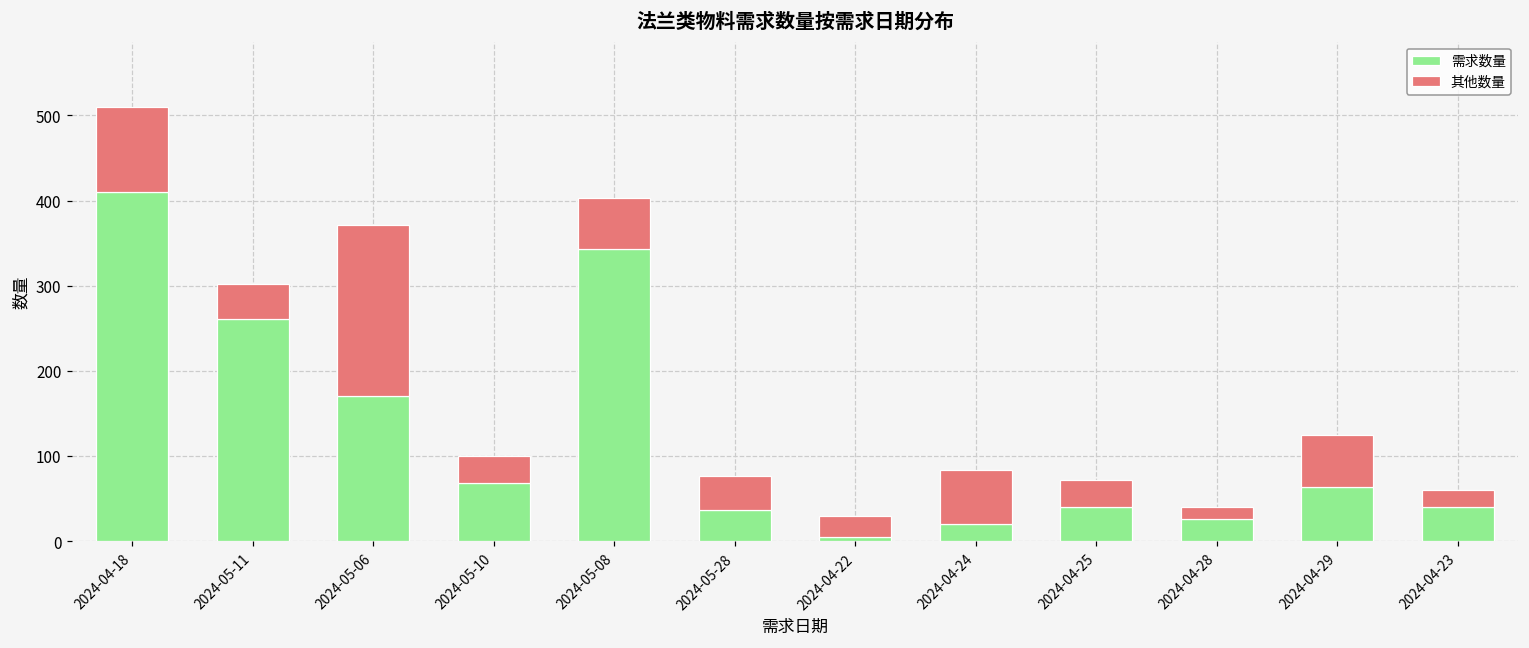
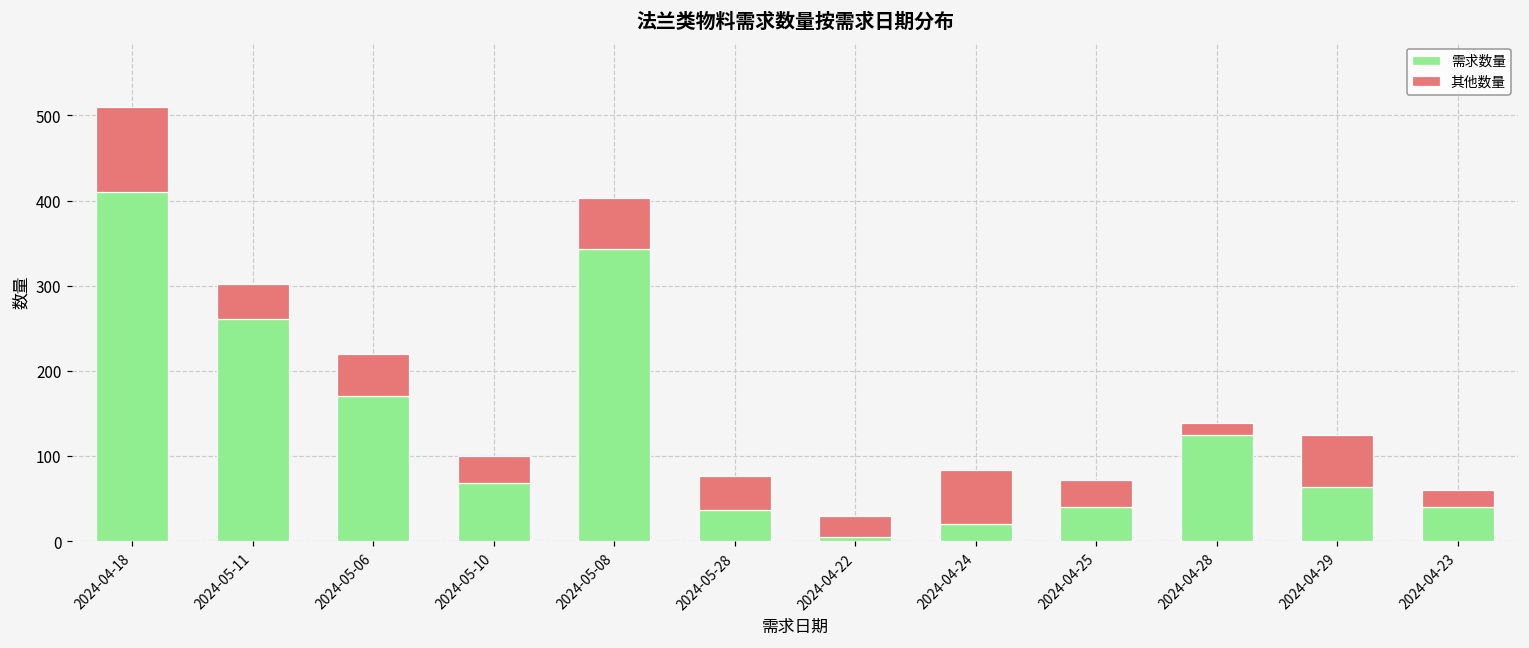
其他数量, 2024-05-06: 200 -> 50
需求数量, 2024-04-28: 30 -> 130
